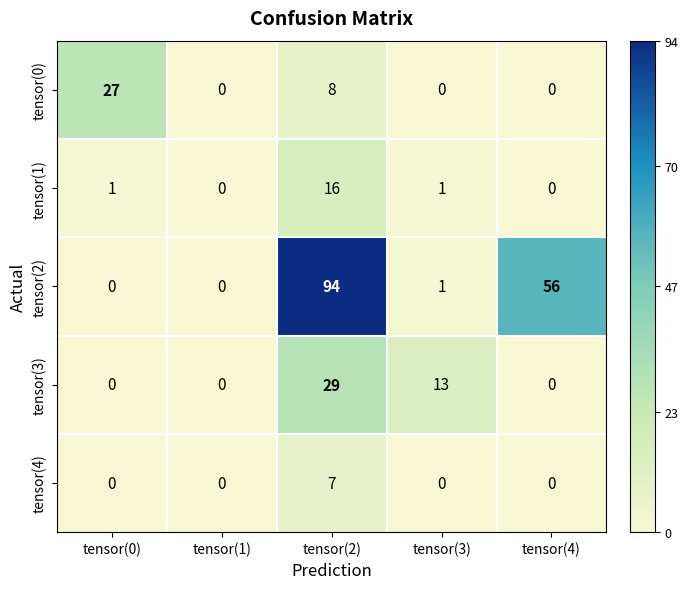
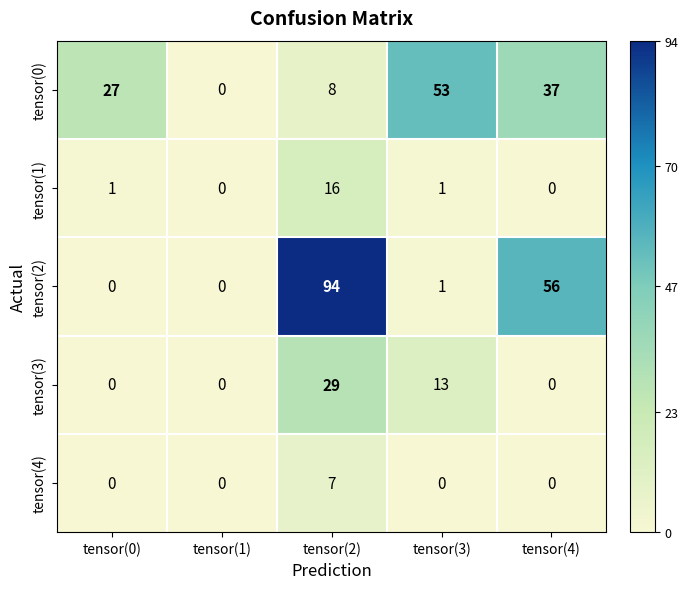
tensor(0), tensor(3): 0 -> 53
tensor(0), tensor(4): 0 -> 37
